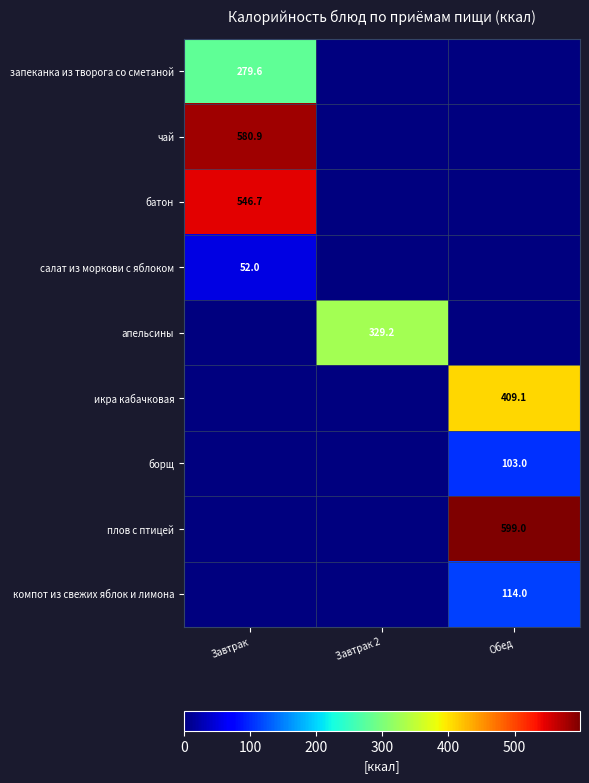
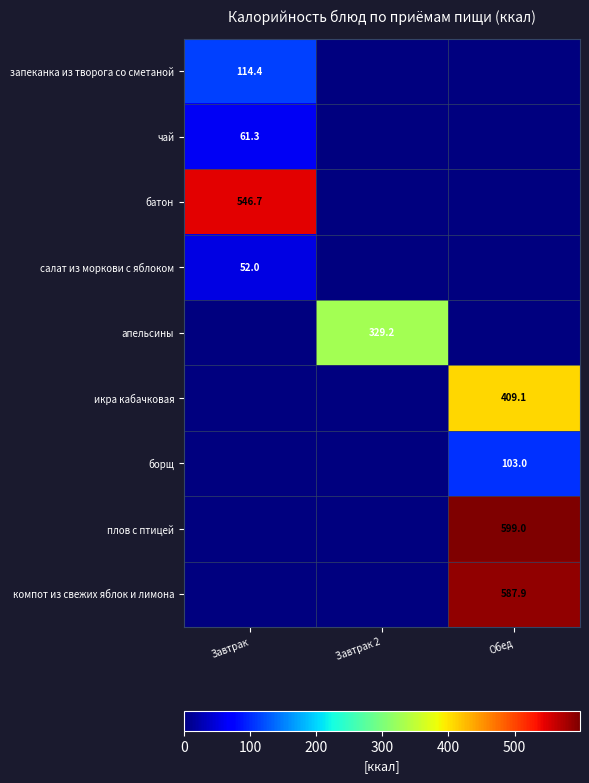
запеканка из творога со сметаной, Завтрак: 279.6 -> 114.4
чай, Завтрак: 580.9 -> 61.3
компот из свежих яблок и лимона, Обед: 114.0 -> 587.9
